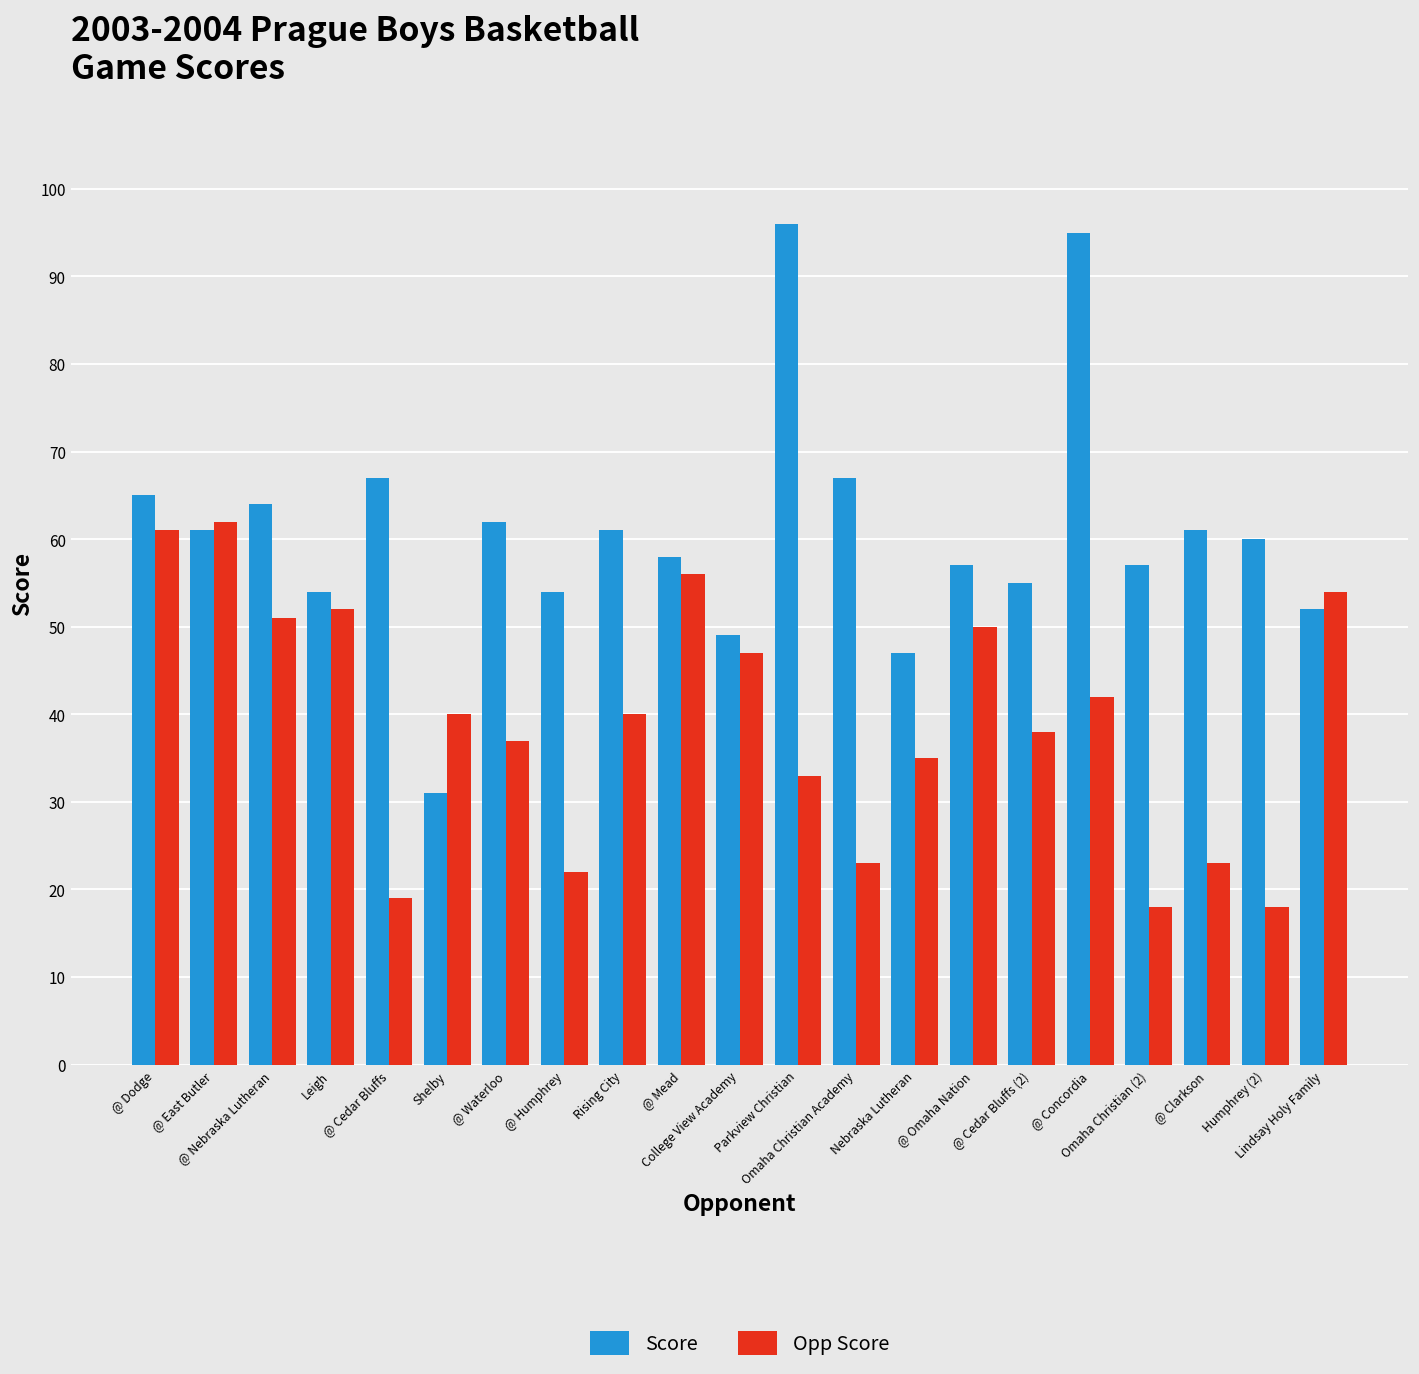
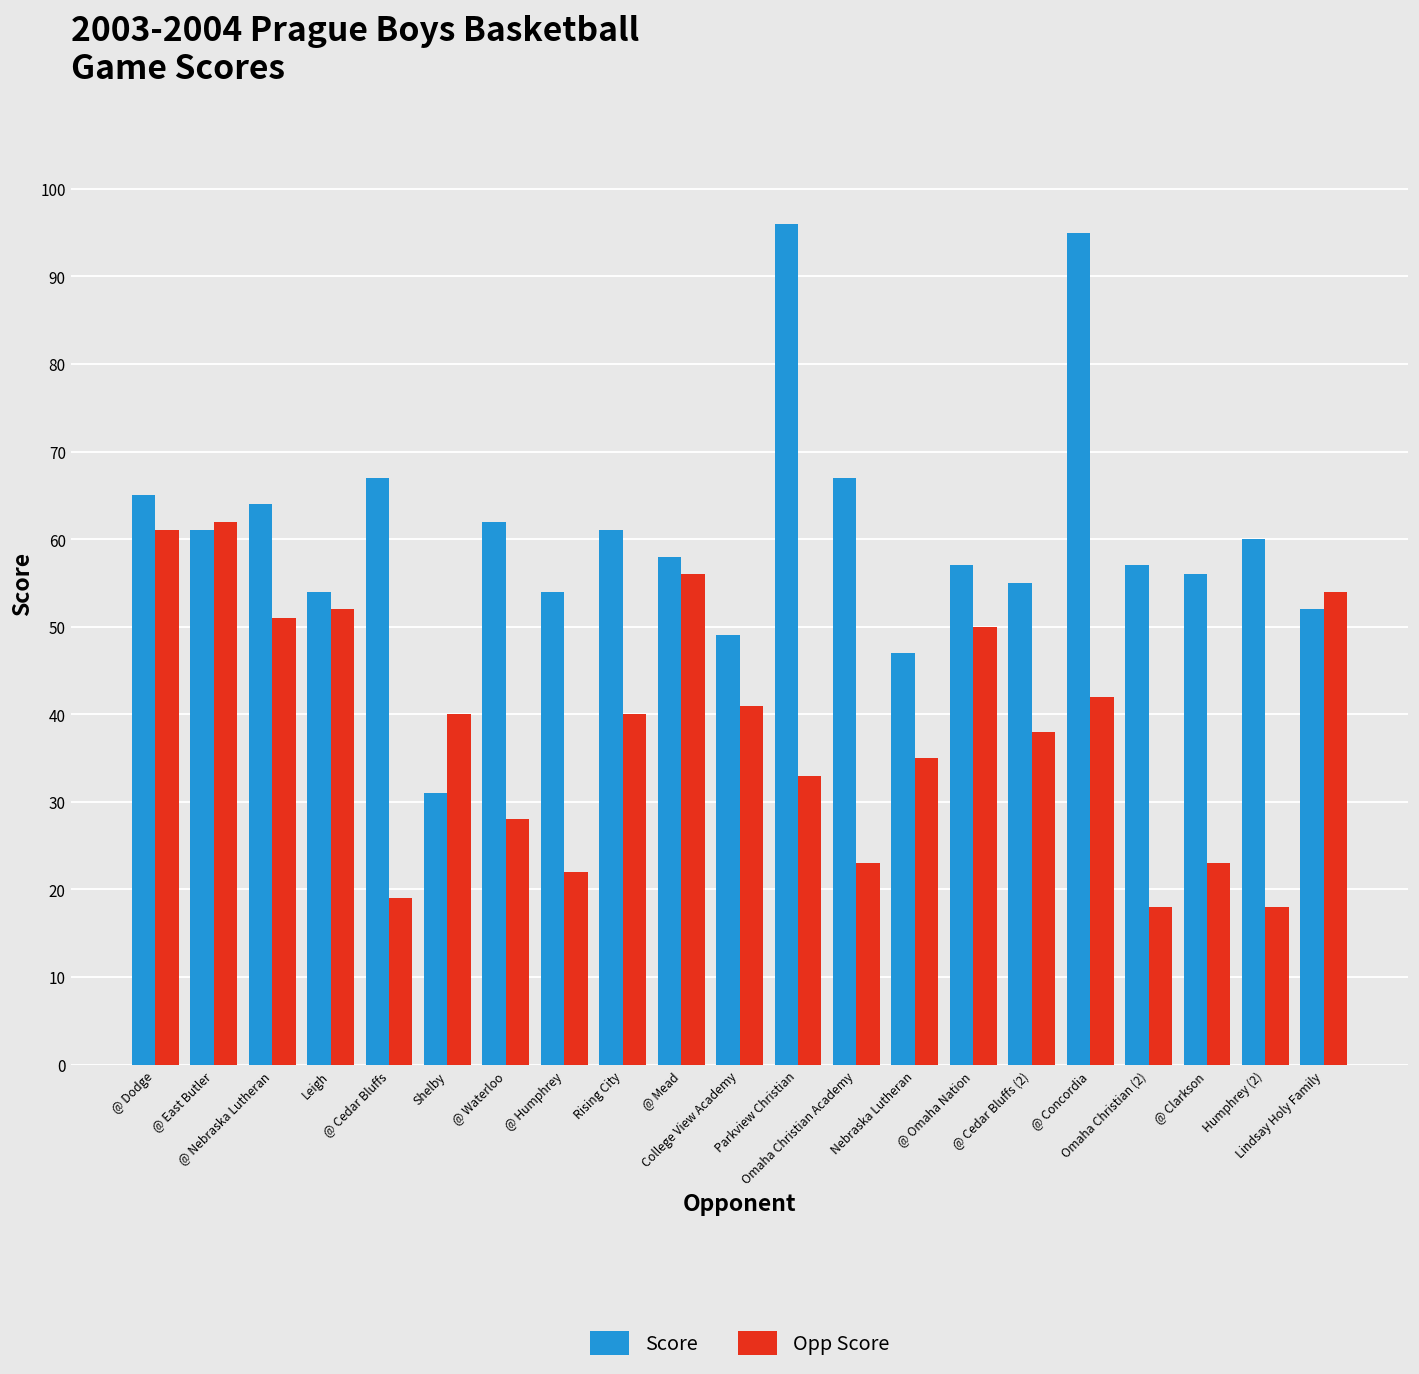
Opp Score, @ Waterloo: 37 -> 28
Opp Score, College View Academy: 47 -> 41
Score, @ Clarkson: 61 -> 56
